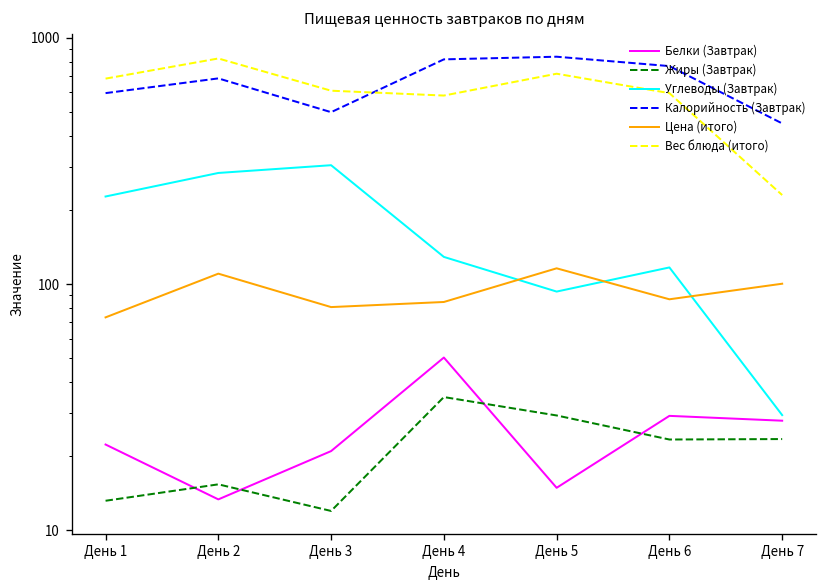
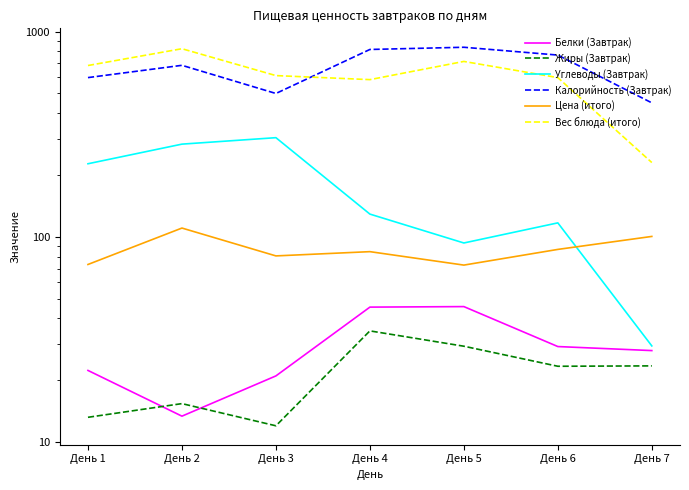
Белки (Завтрак), День 4: 50 -> 45
Белки (Завтрак), День 5: 15 -> 46
Цена (итого), День 5: 120 -> 73
